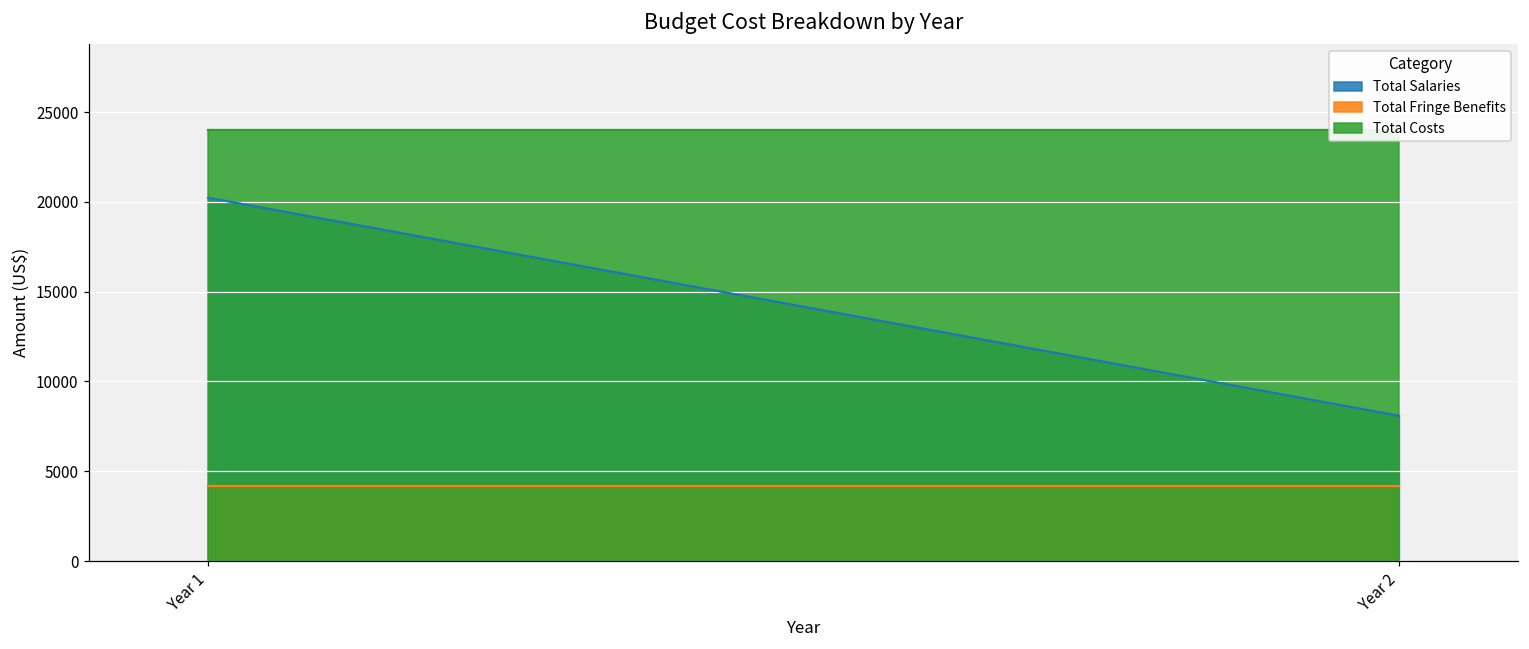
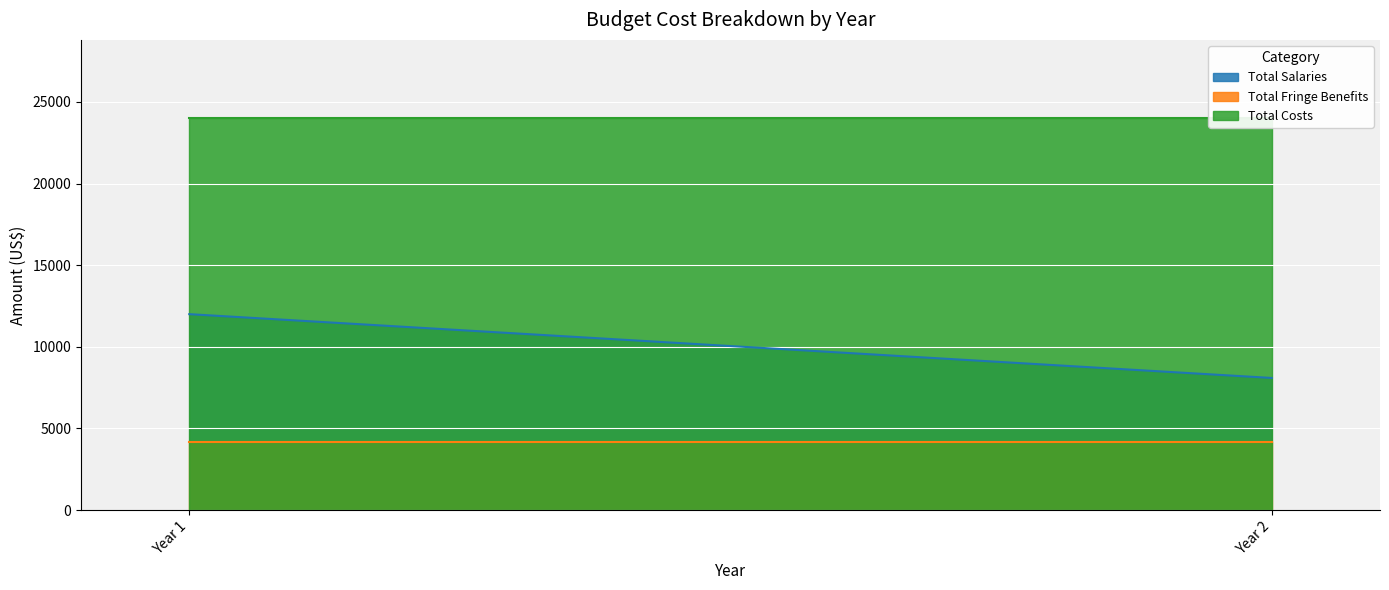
Total Salaries, Year 1: 20200 -> 12000
